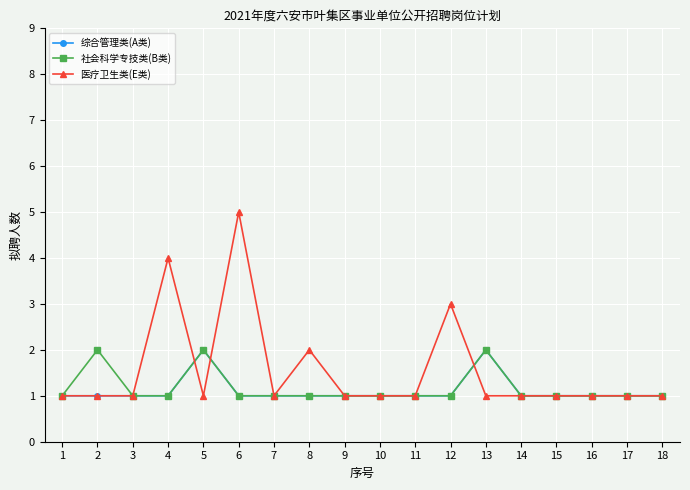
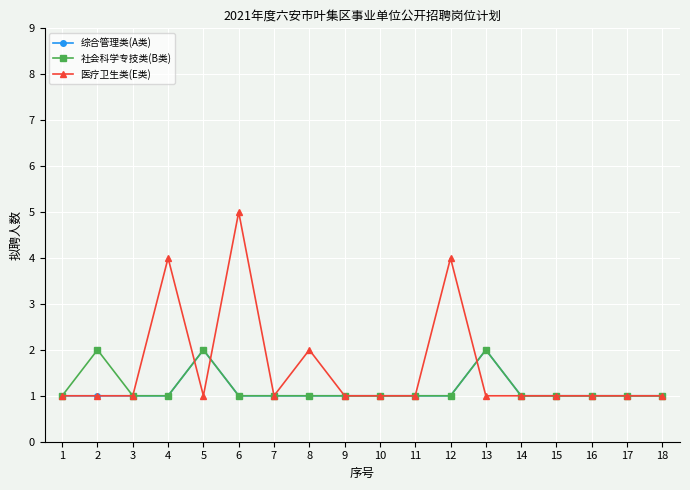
医疗卫生类(E类), 12: 3 -> 4
